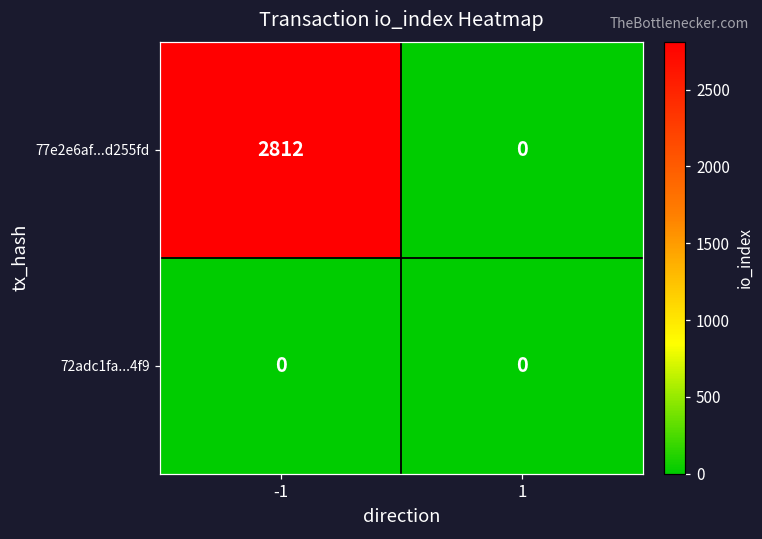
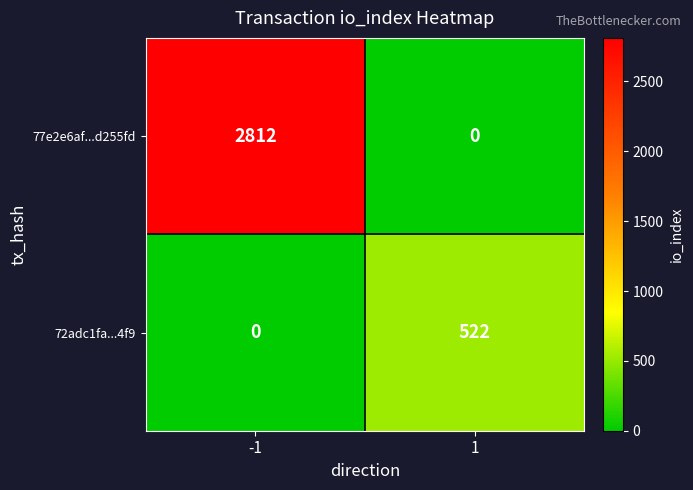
72adc1fa...4f9, 1: 0 -> 522
